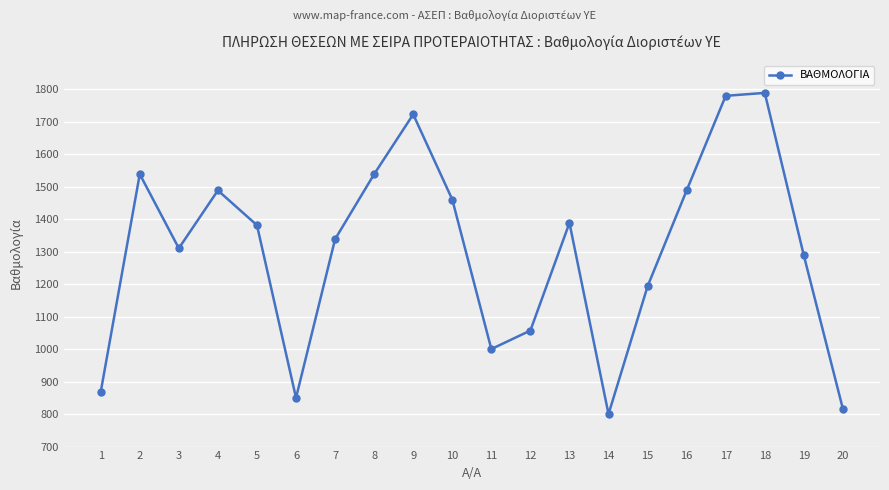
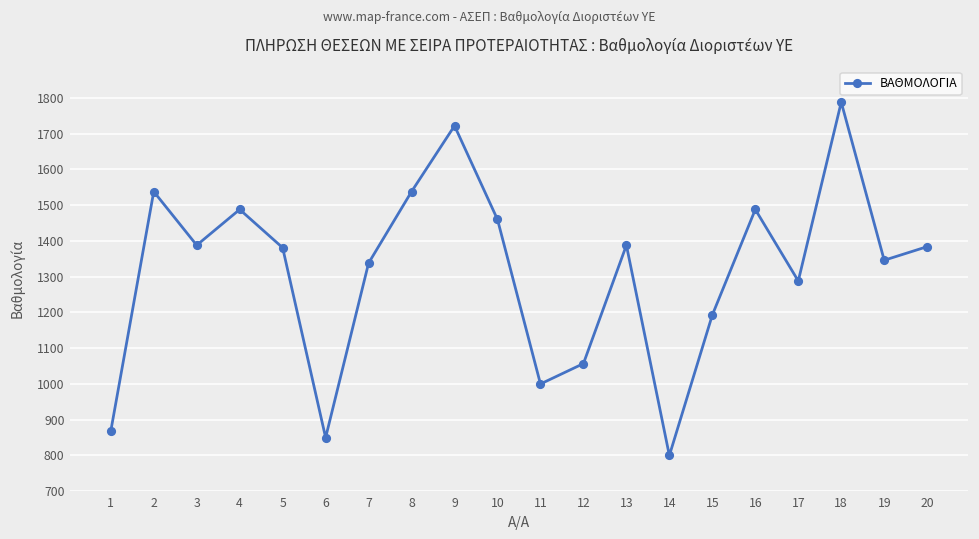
3: 1310 -> 1390
17: 1780 -> 1290
19: 1290 -> 1350
20: 820 -> 1380
